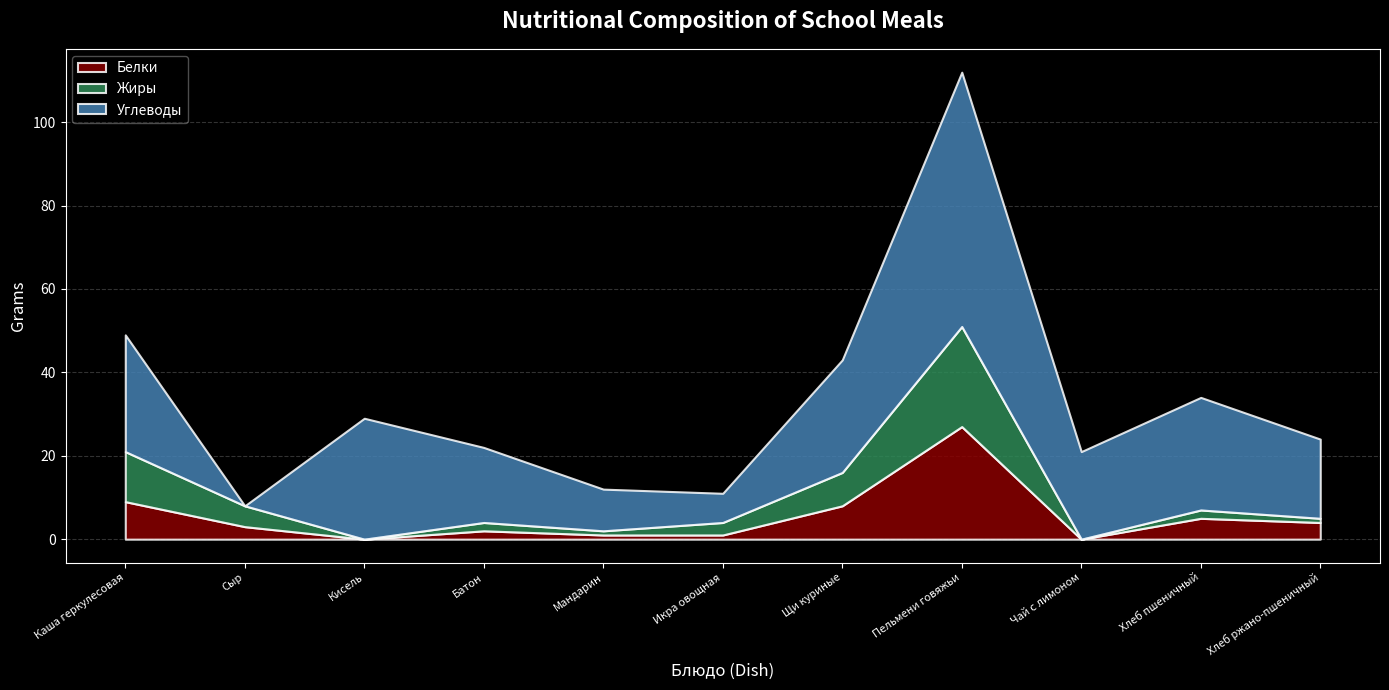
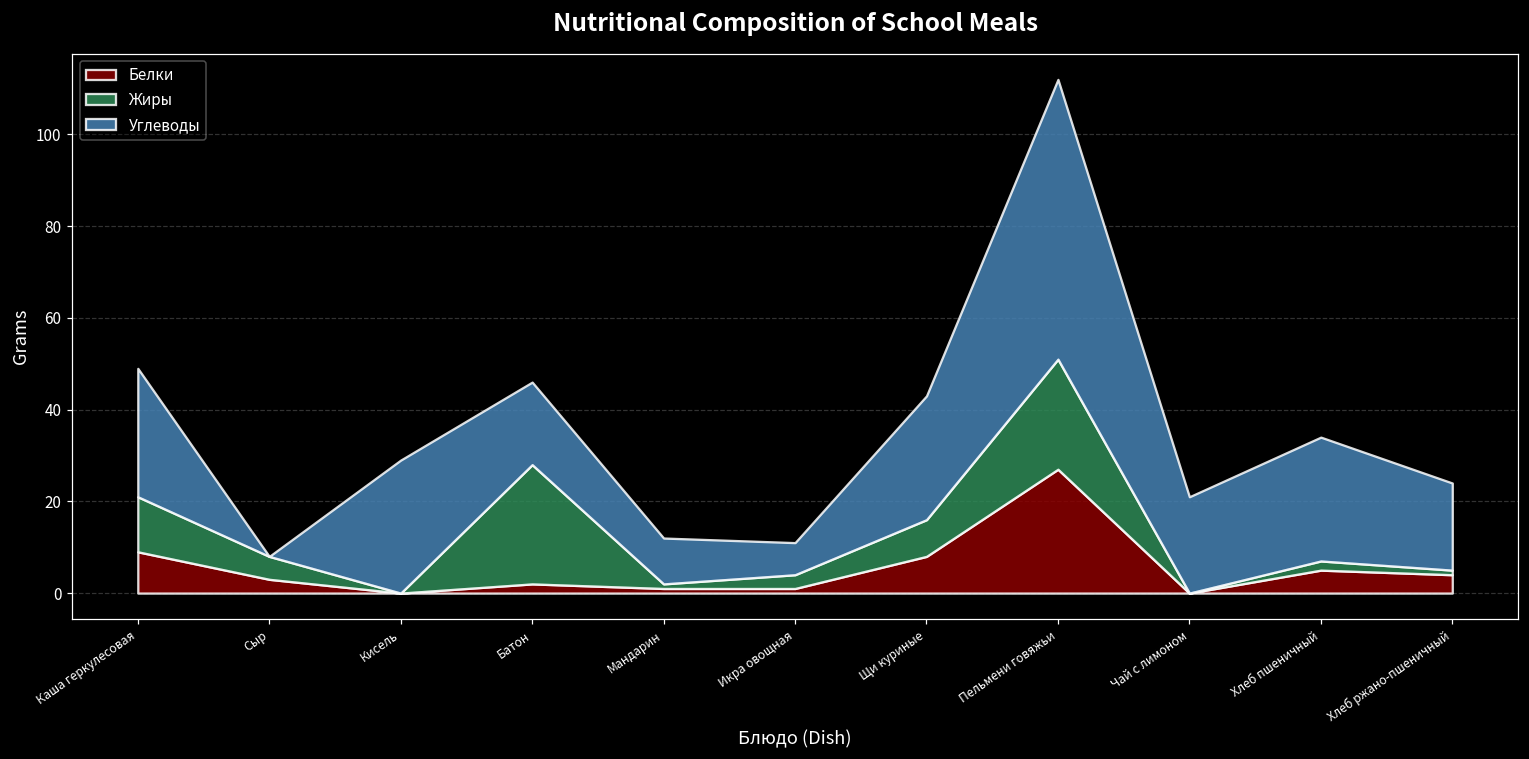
Жиры, Батон: 2 -> 26
